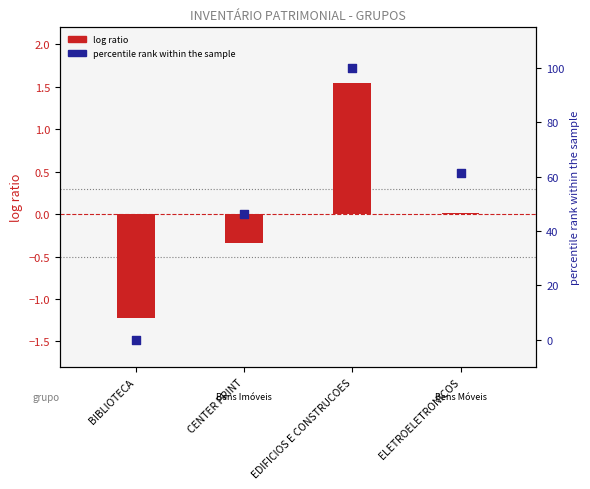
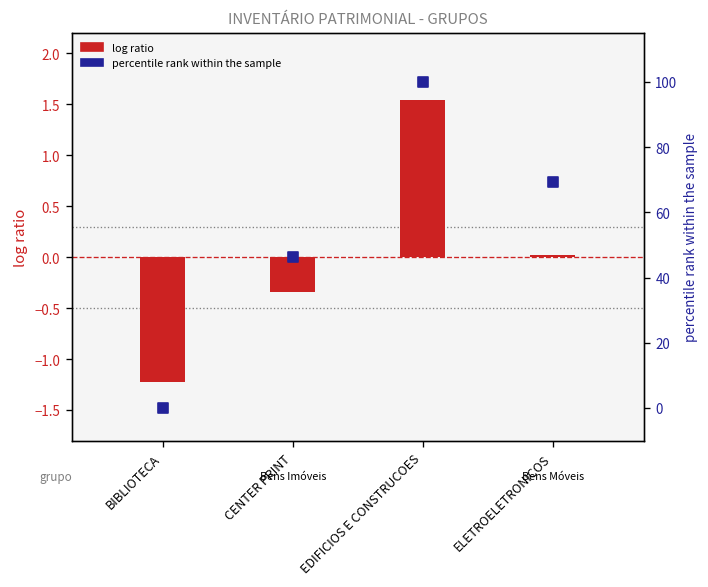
percentile rank within the sample, ELETROELETRONICOS: 62 -> 69
